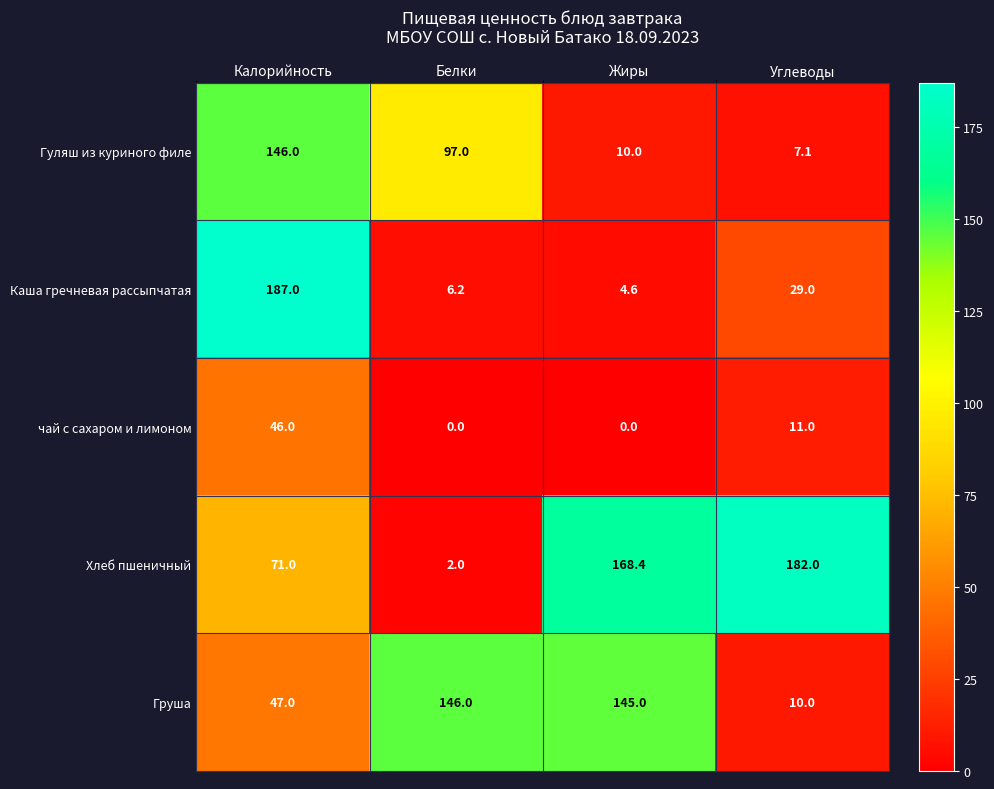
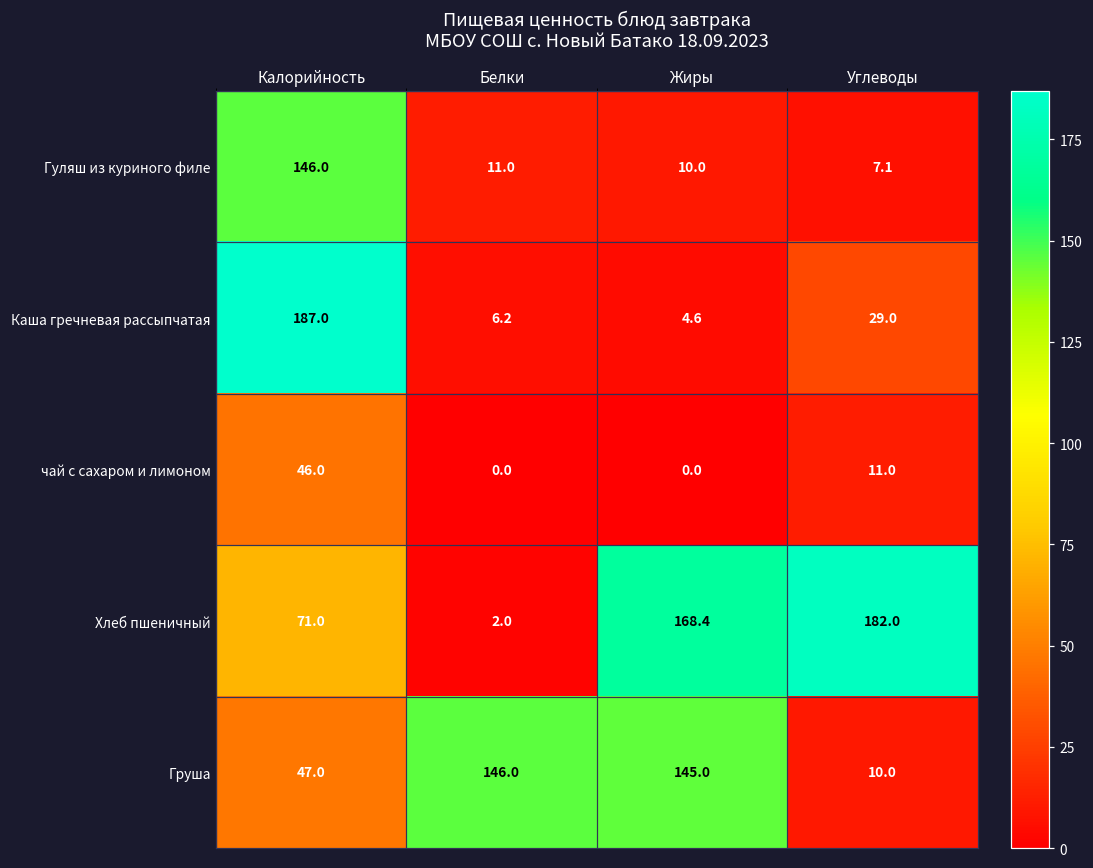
Гуляш из куриного филе, Белки: 97.0 -> 11.0
